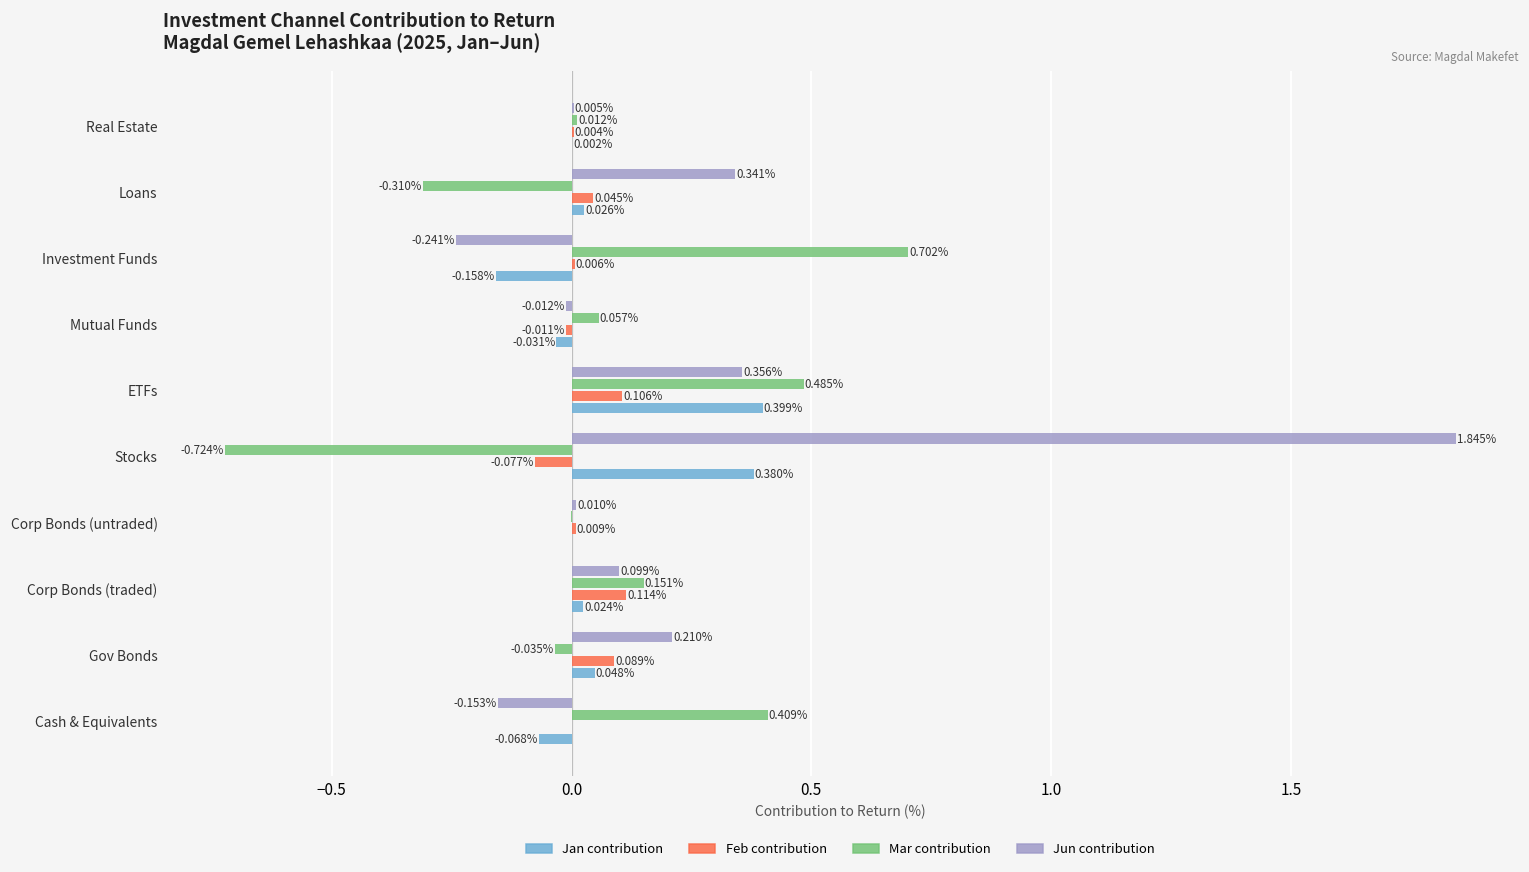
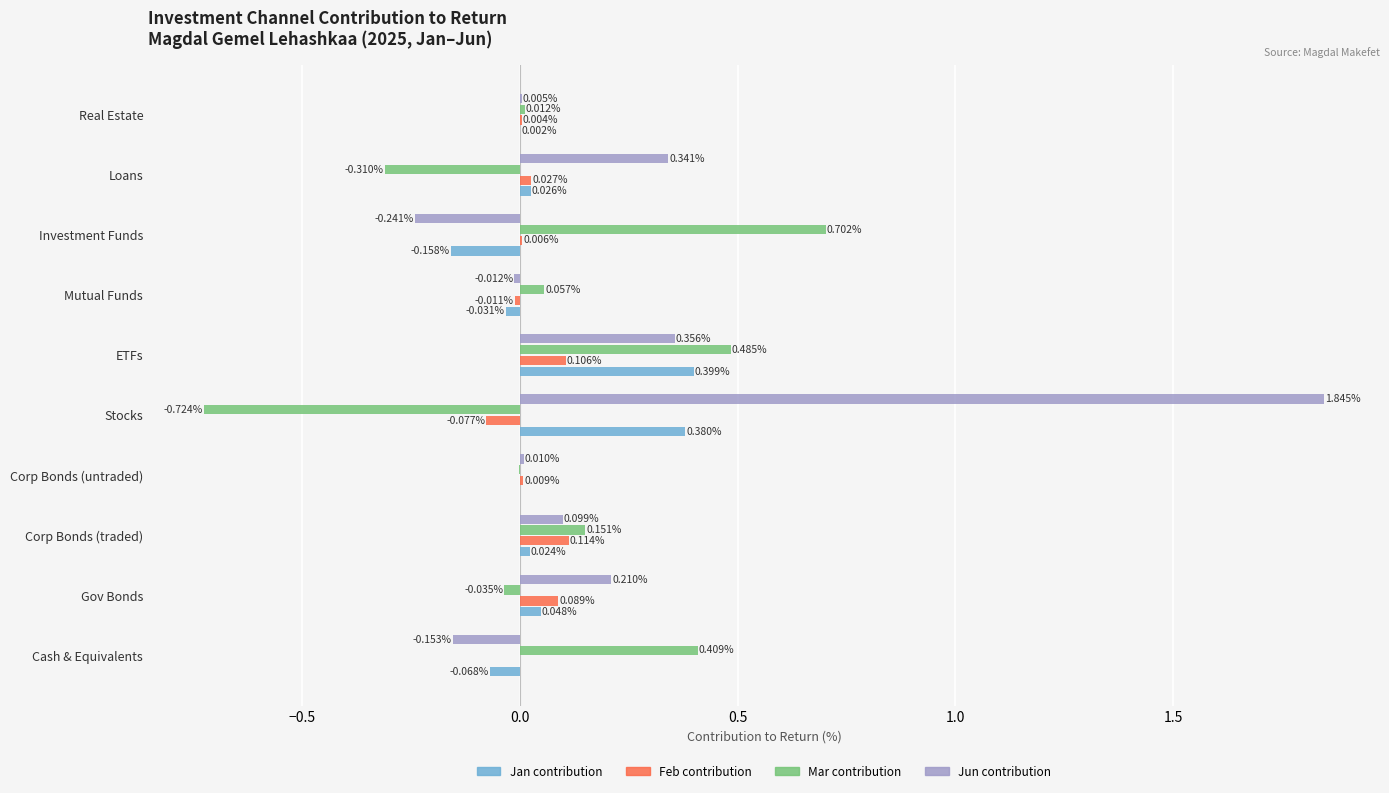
Feb contribution, Loans: 0.045% -> 0.027%
